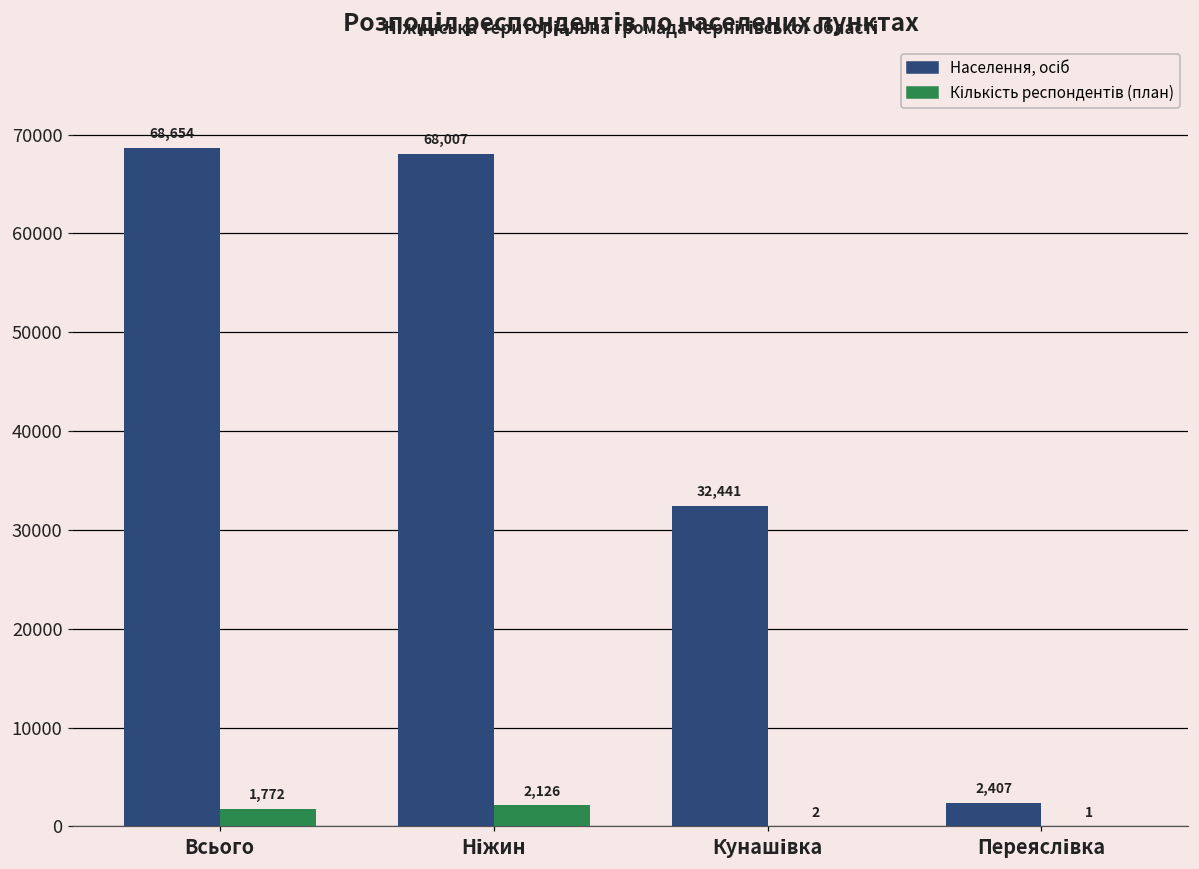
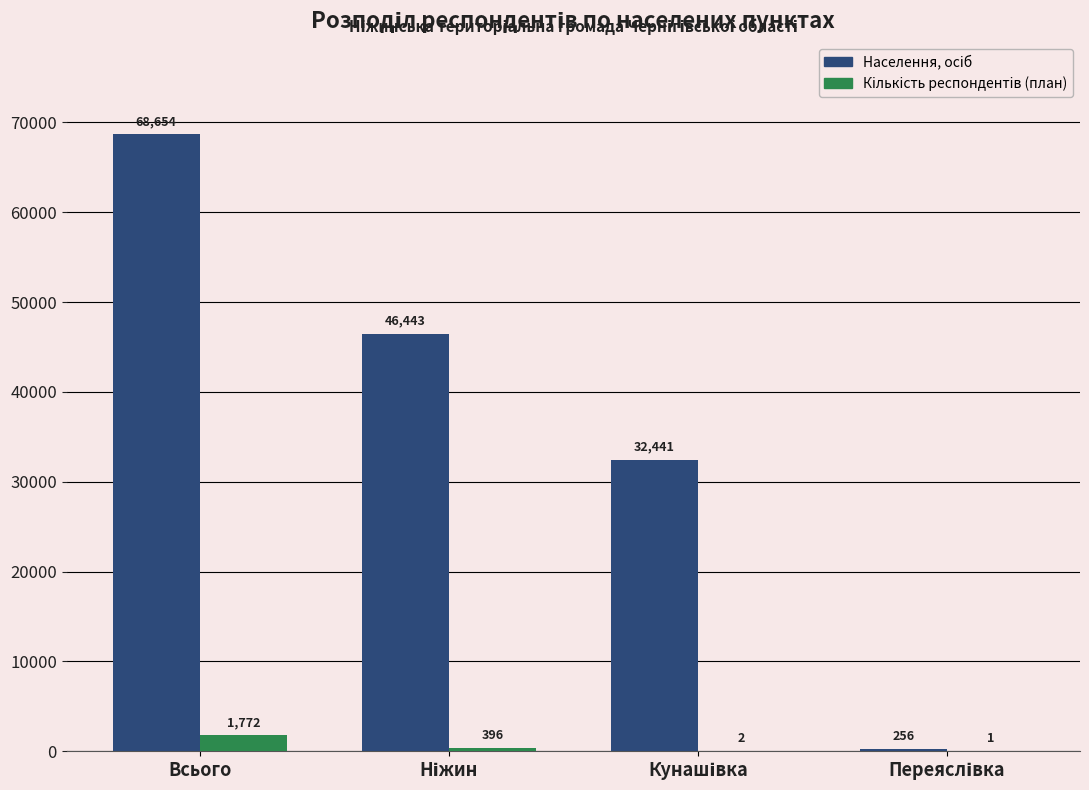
Населення, осіб, Ніжин: 68,007 -> 46,443
Кількість респондентів (план), Ніжин: 2,126 -> 396
Населення, осіб, Переяслівка: 2,407 -> 256
